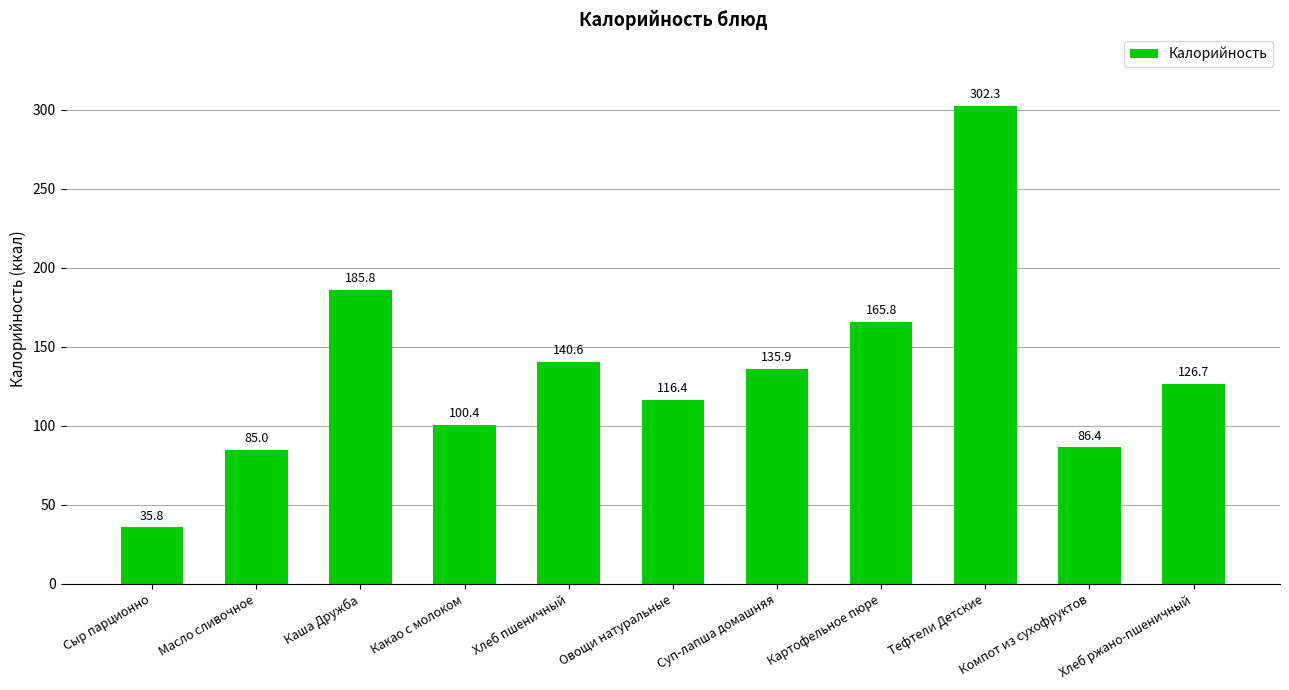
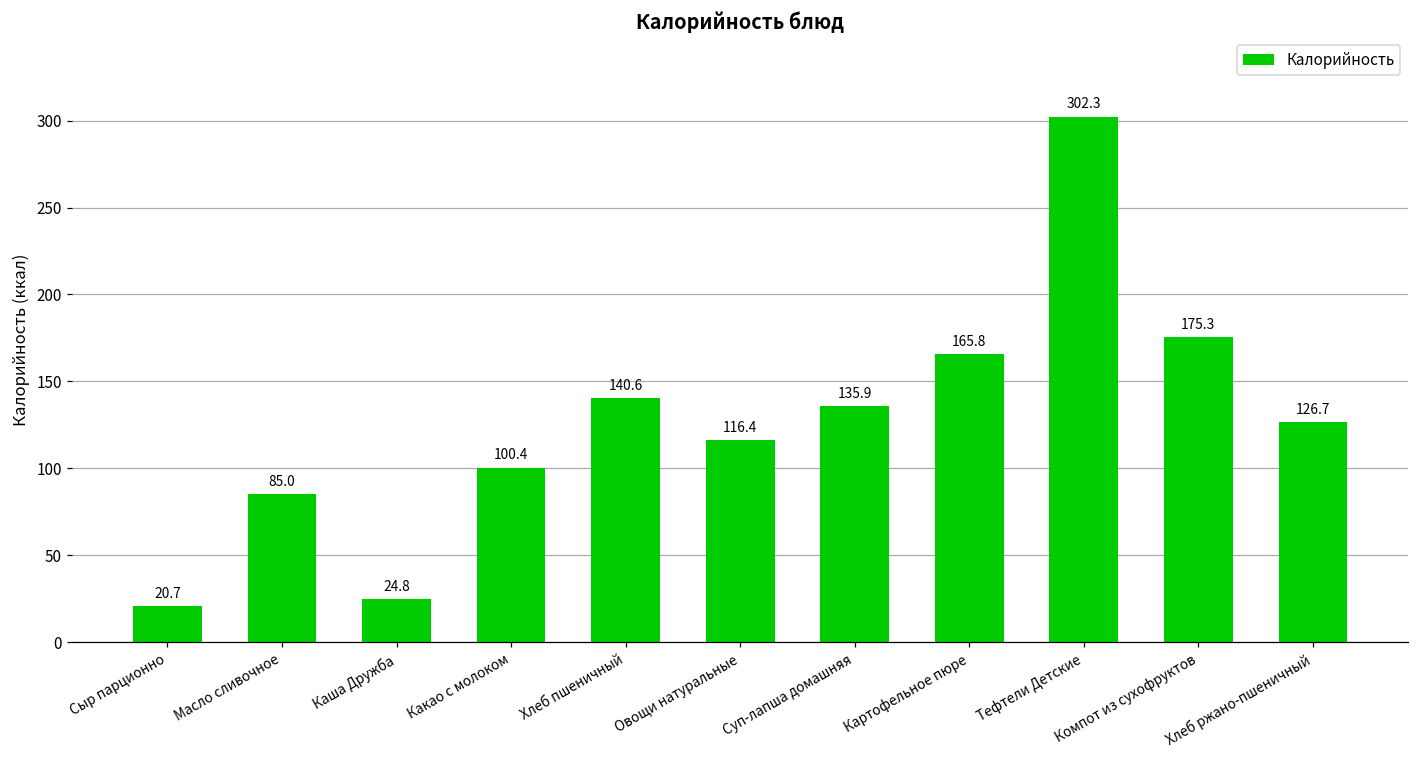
Сыр парционно: 35.8 -> 20.7
Каша Дружба: 185.8 -> 24.8
Компот из сухофруктов: 86.4 -> 175.3
